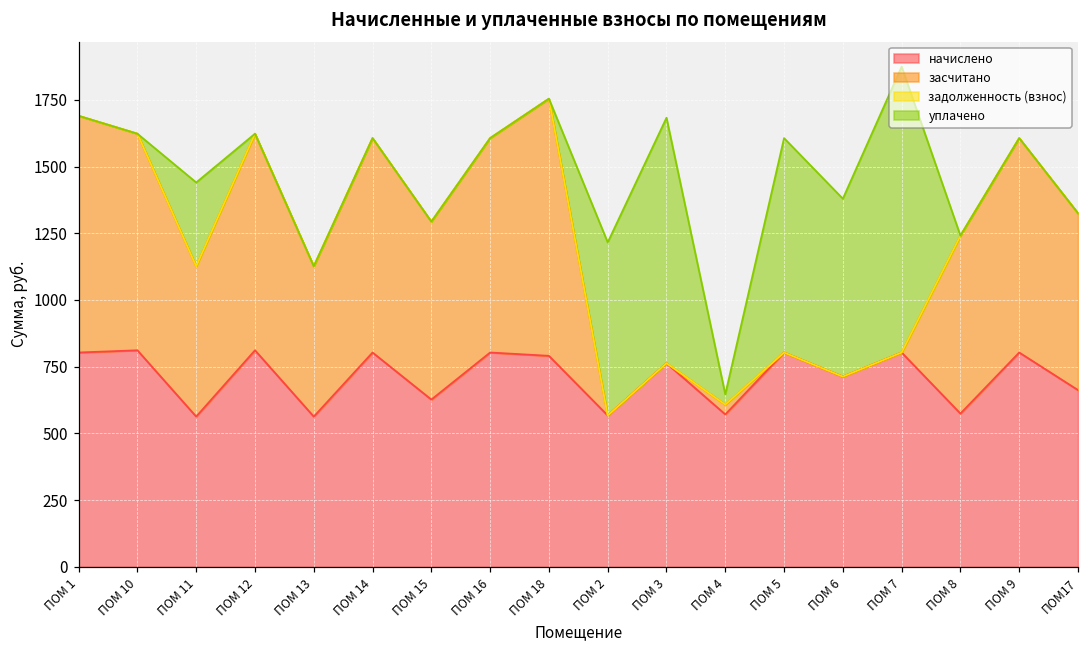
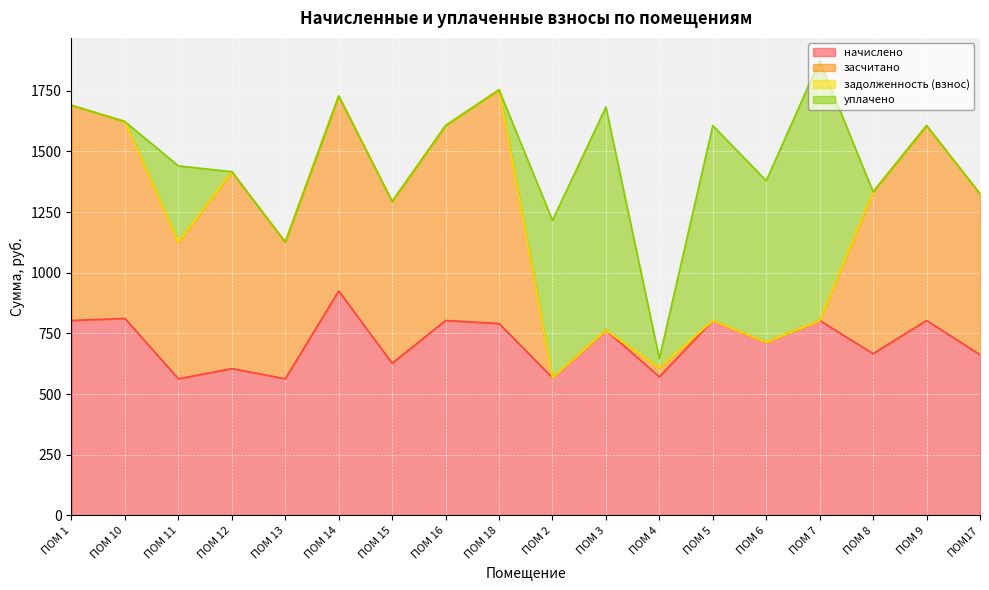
начислено, ПОМ 12: 810 -> 600
начислено, ПОМ 14: 800 -> 920
начислено, ПОМ 8: 570 -> 670
